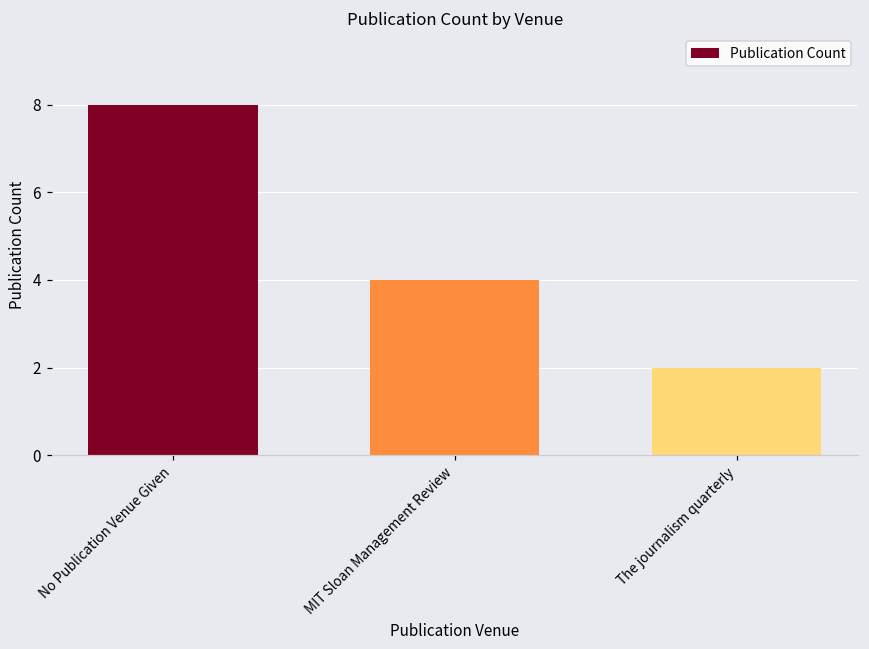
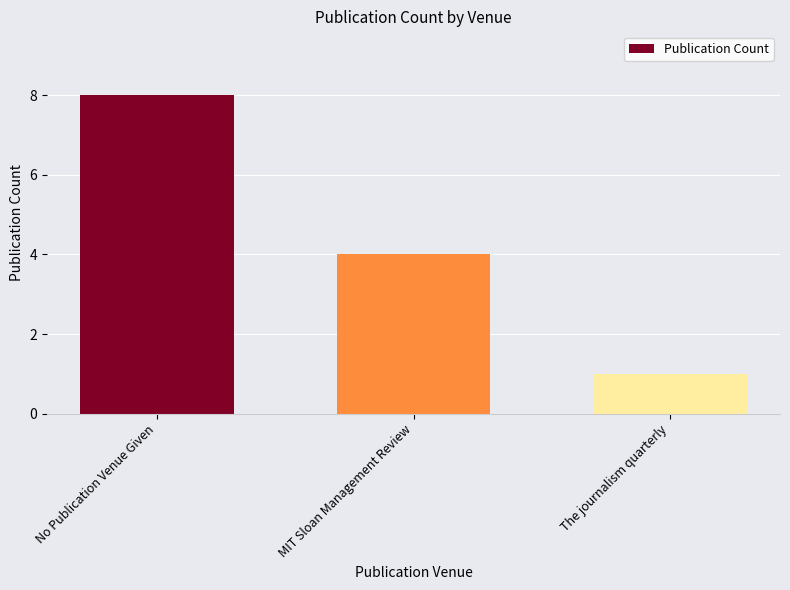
The journalism quarterly: 2 -> 1
